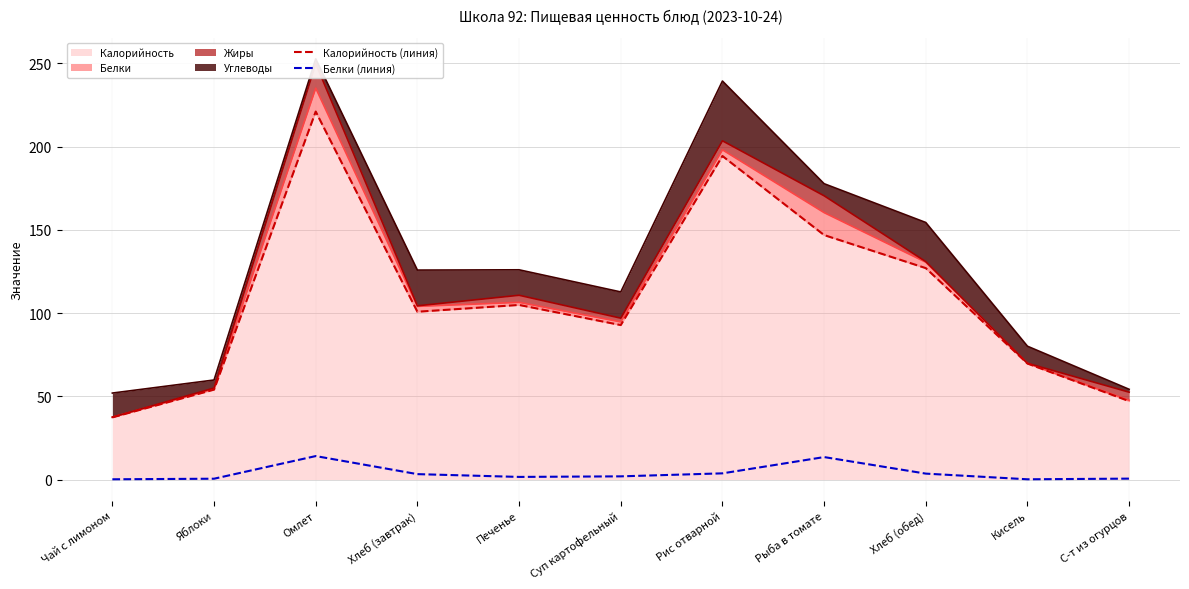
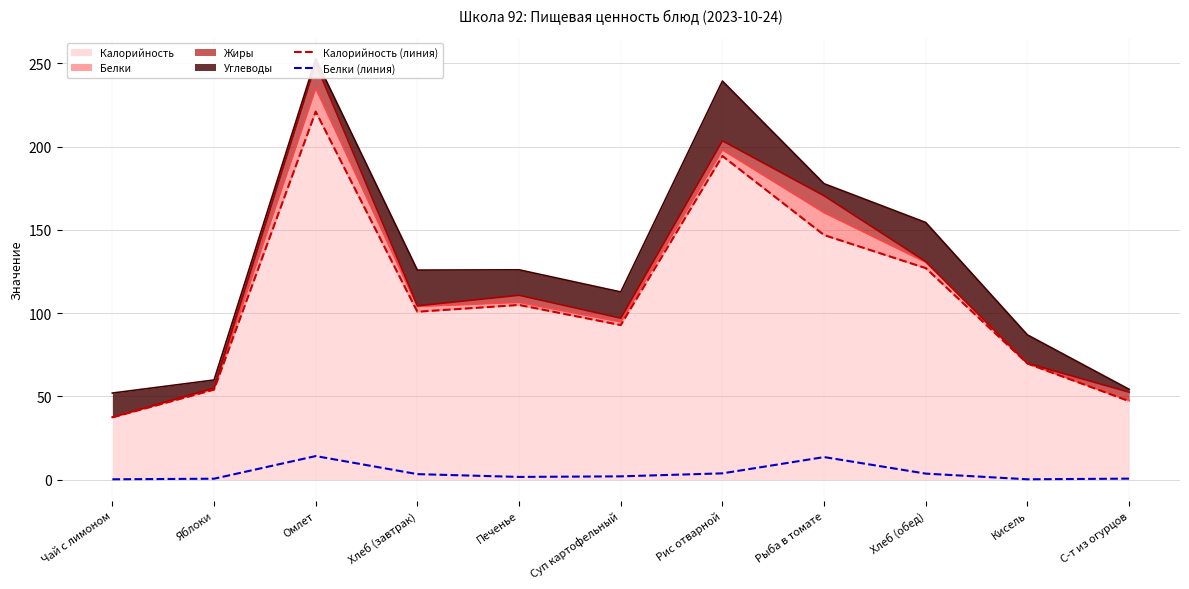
Углеводы, Кисель: 10 -> 17
